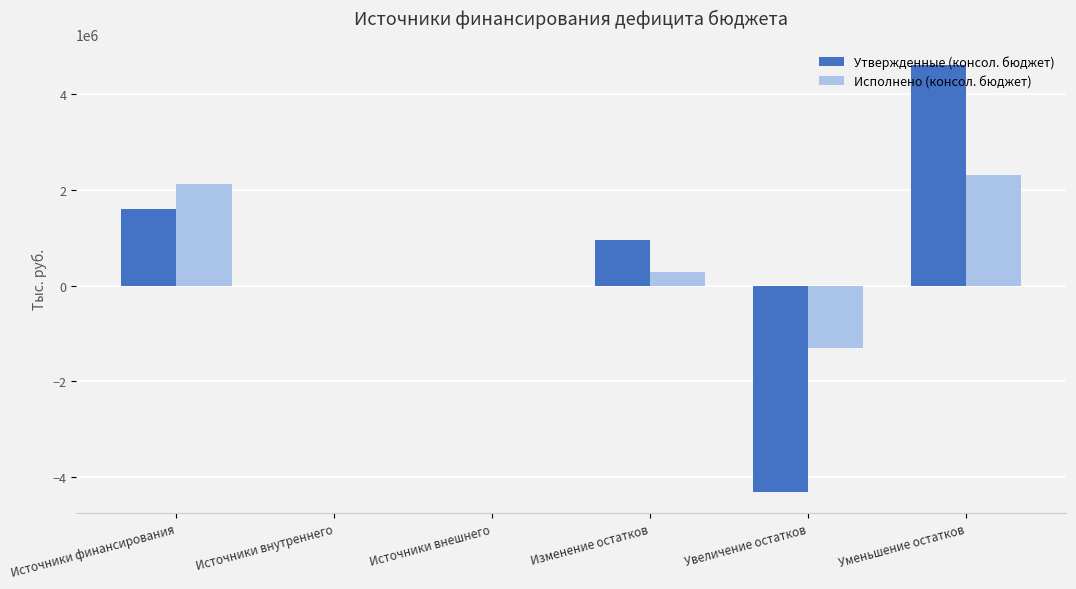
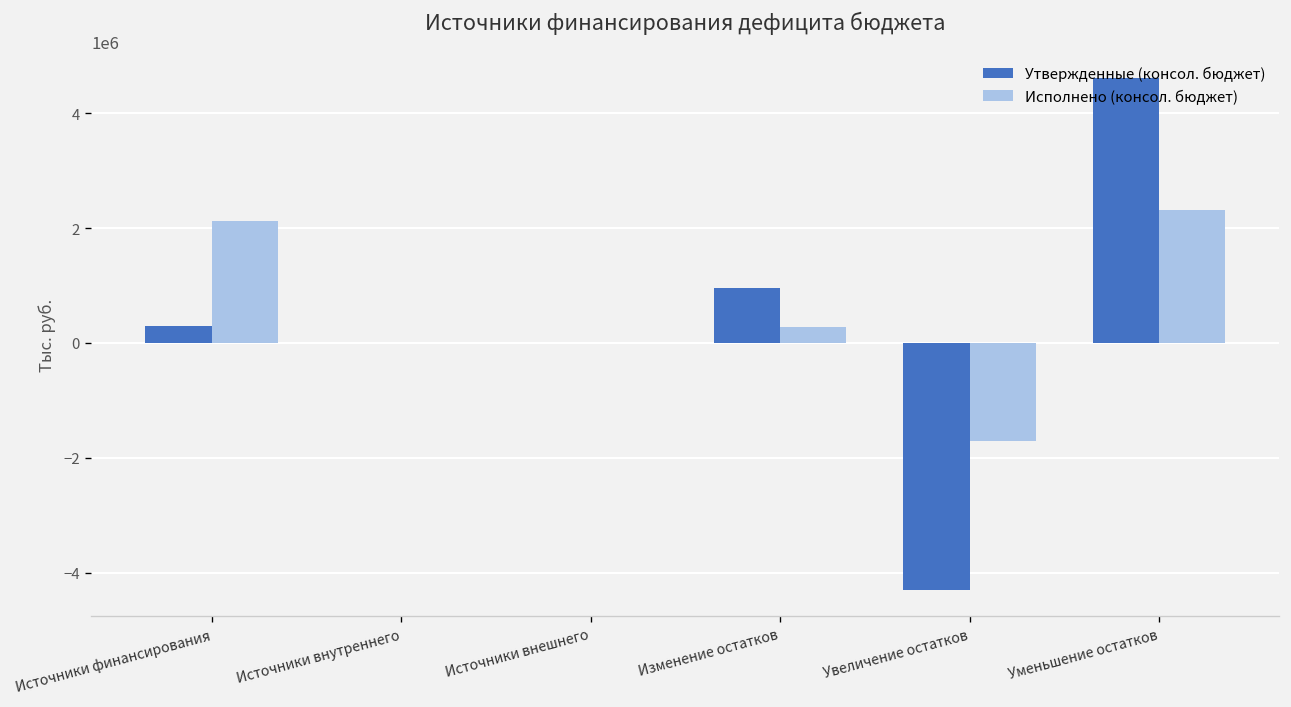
Утвержденные (консол. бюджет), Источники финансирования: 1600000 -> 300000
Исполнено (консол. бюджет), Увеличение остатков: -1300000 -> -1700000
